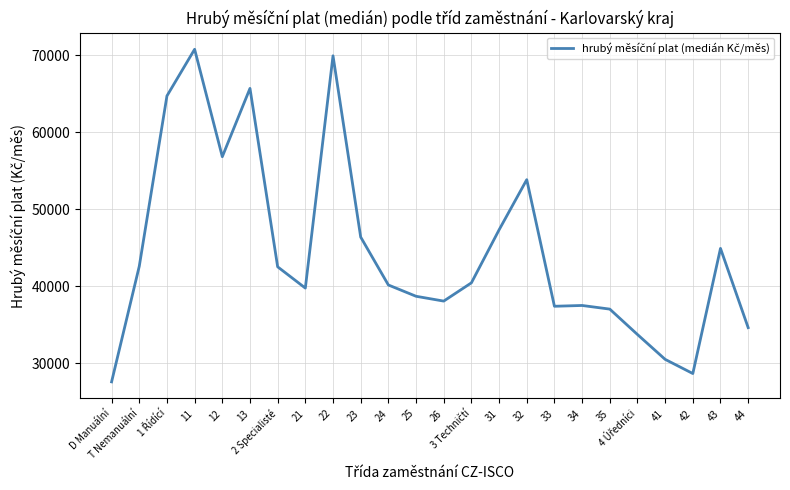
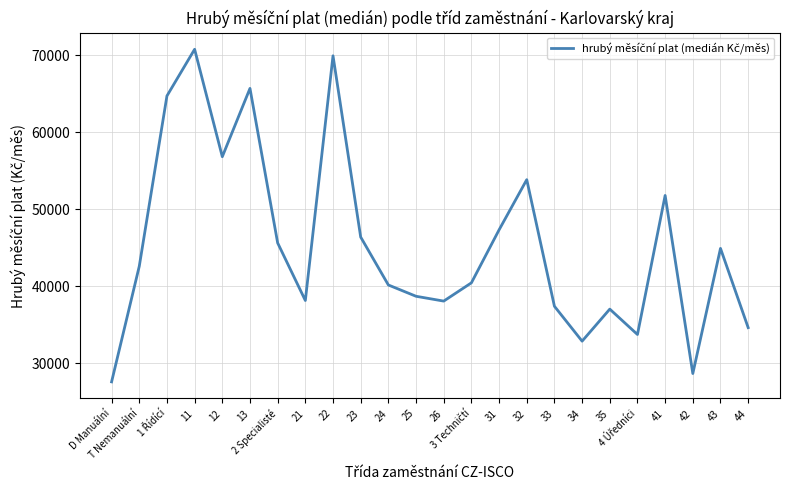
2 Specialisté: 43000 -> 46000
21: 40000 -> 38000
34: 38000 -> 33000
41: 31000 -> 52000
